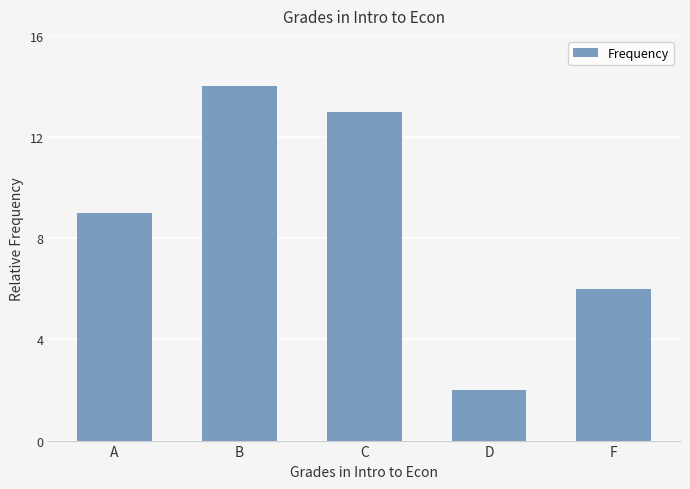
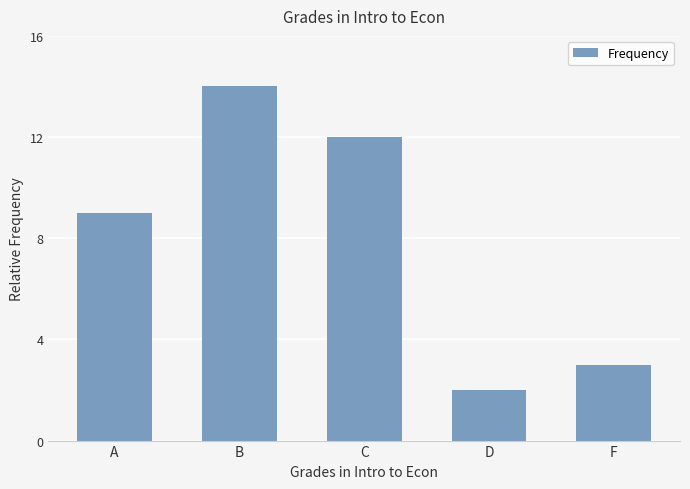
C: 13 -> 12
F: 6 -> 3
